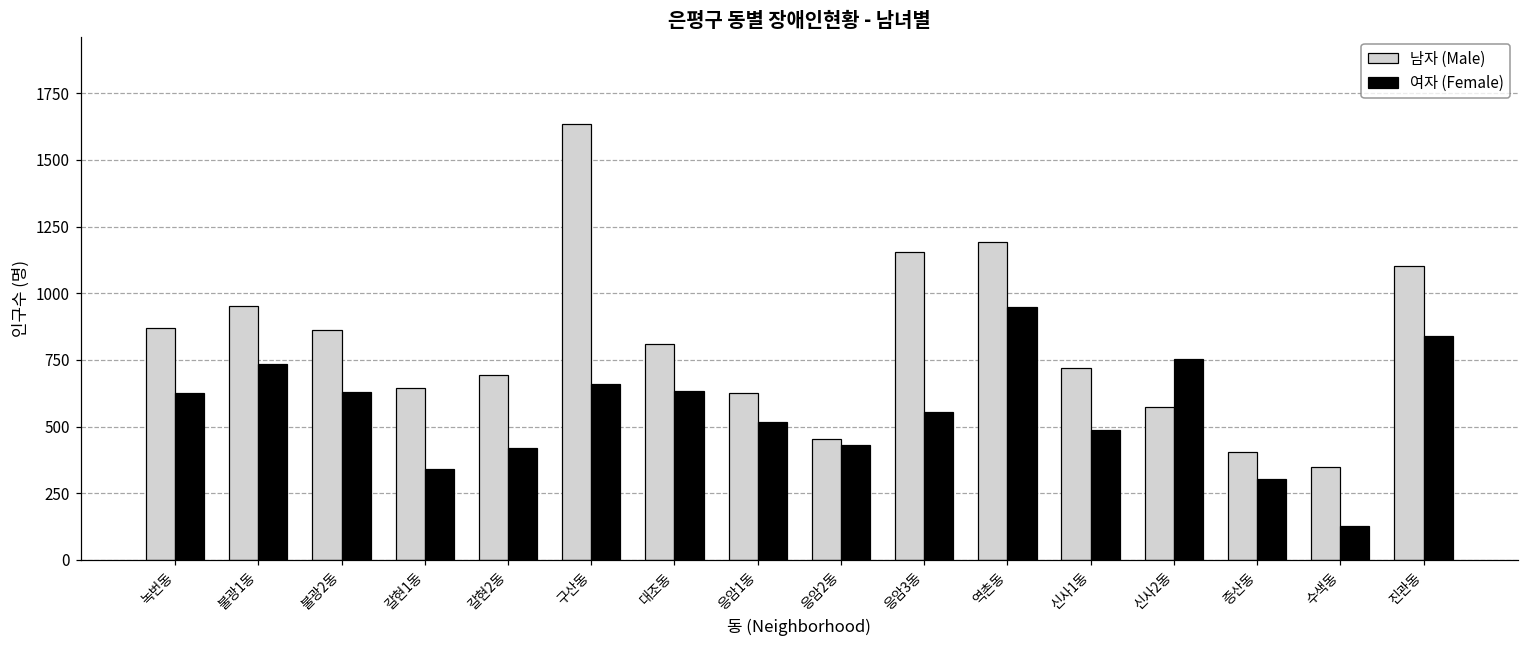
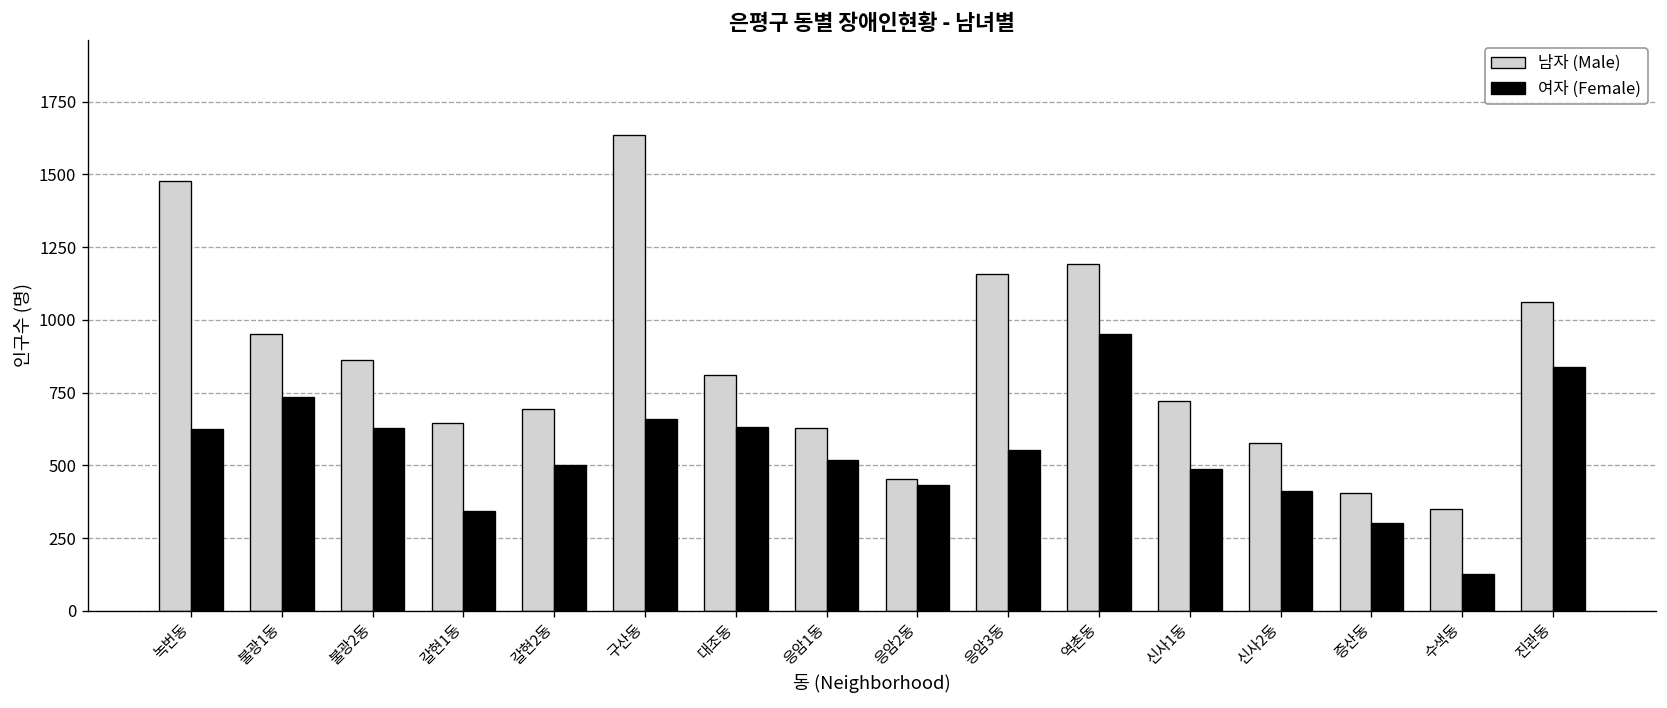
남자 (Male), 녹번동: 870 -> 1480
여자 (Female), 갈현2동: 420 -> 500
여자 (Female), 신사2동: 760 -> 410
남자 (Male), 진관동: 1100 -> 1060
